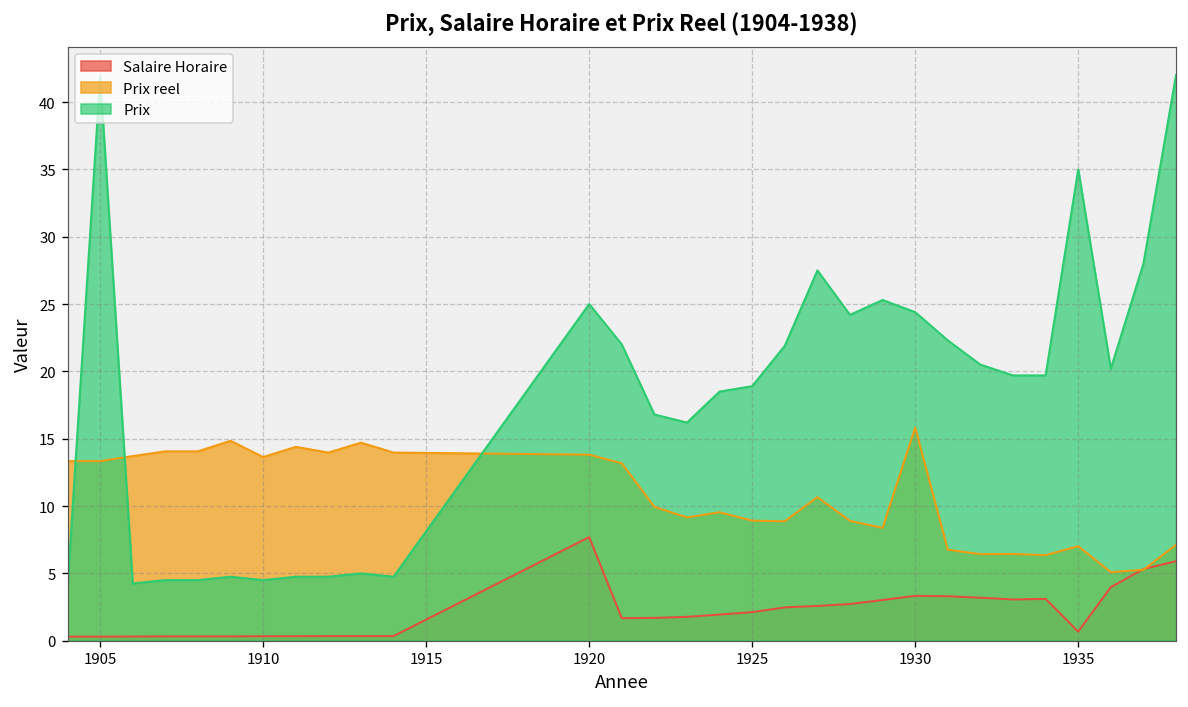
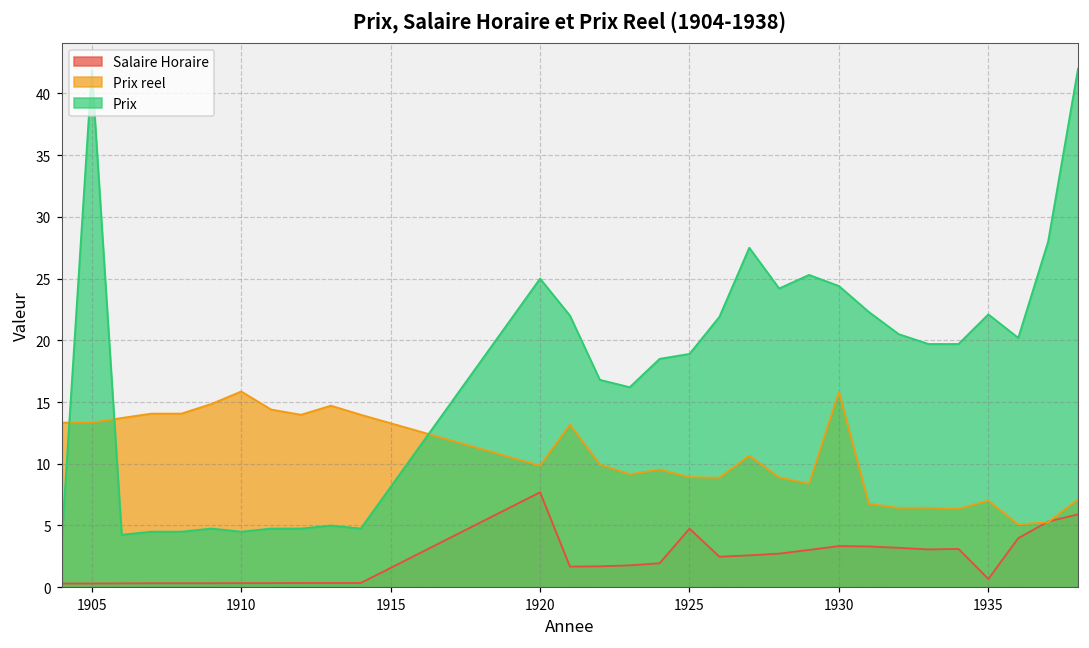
Prix reel, 1910: 13.6 -> 15.9
Prix reel, 1920: 13.8 -> 9.8
Salaire Horaire, 1925: 2.1 -> 4.7
Prix, 1935: 35.0 -> 22.1
